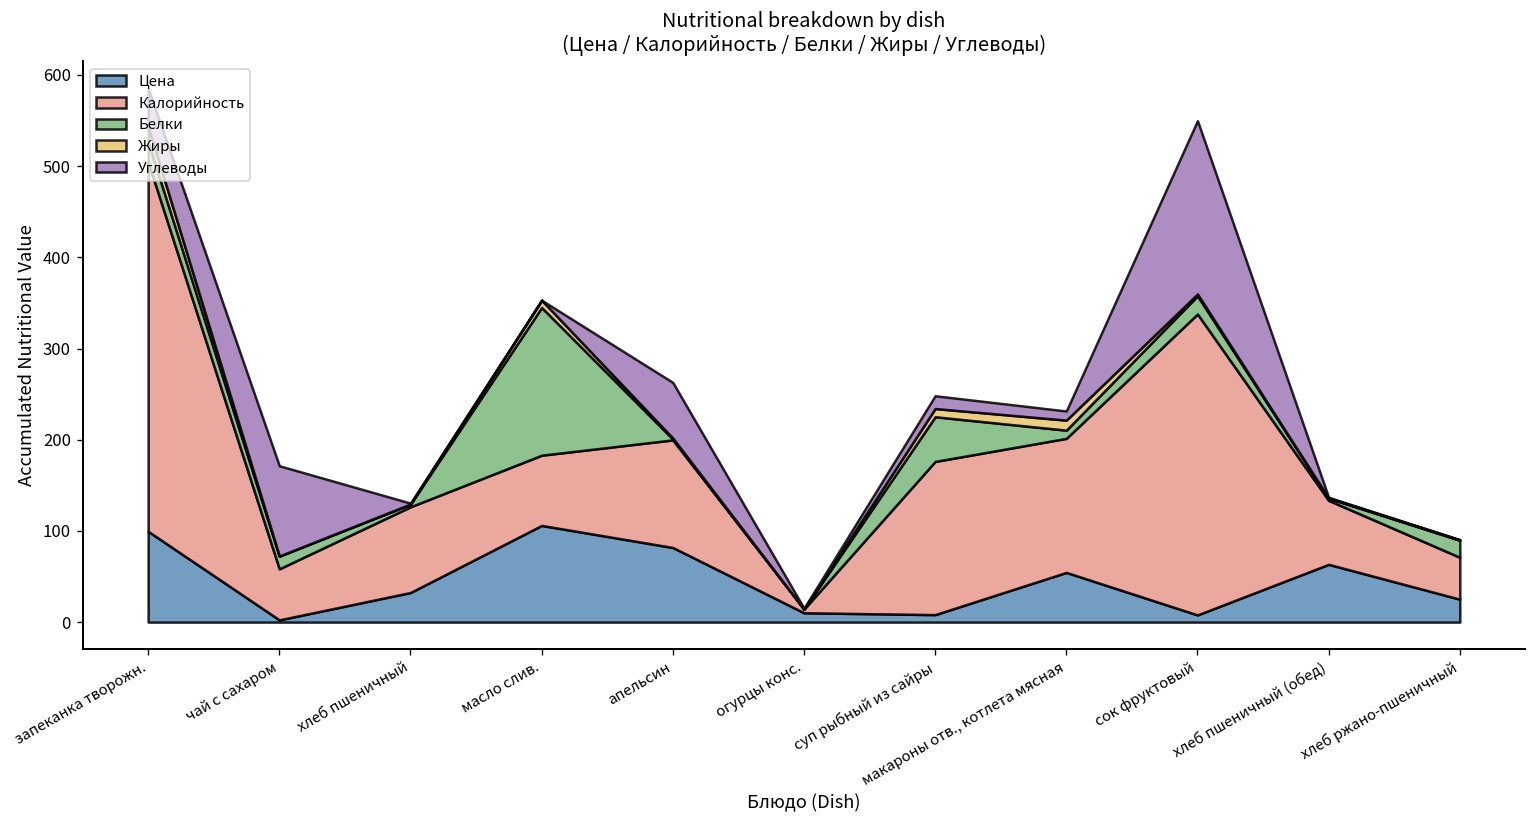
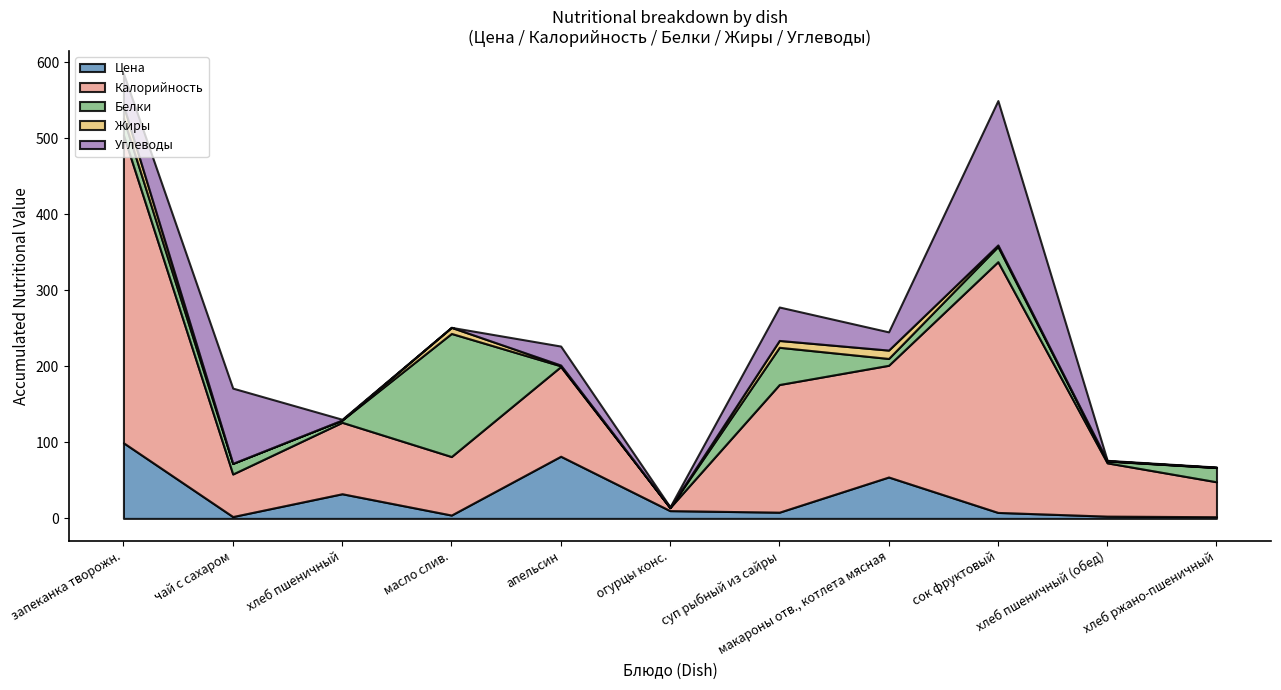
Цена, масло слив.: 110 -> 0
Углеводы, апельсин: 60 -> 30
Углеводы, суп рыбный из сайры: 10 -> 40
Углеводы, макароны отв., котлета мясная: 10 -> 20
Цена, хлеб пшеничный (обед): 60 -> 0
Цена, хлеб ржано-пшеничный: 30 -> 0
